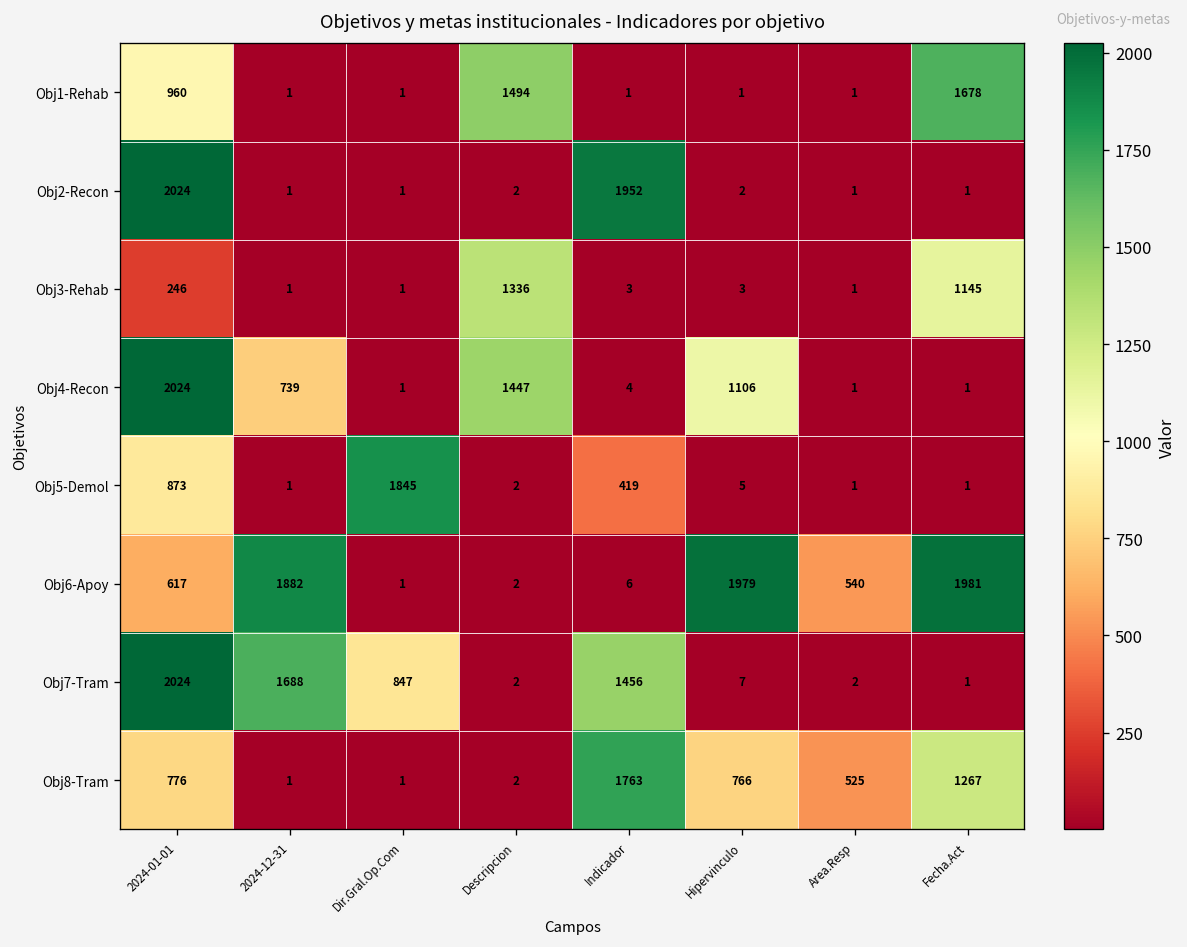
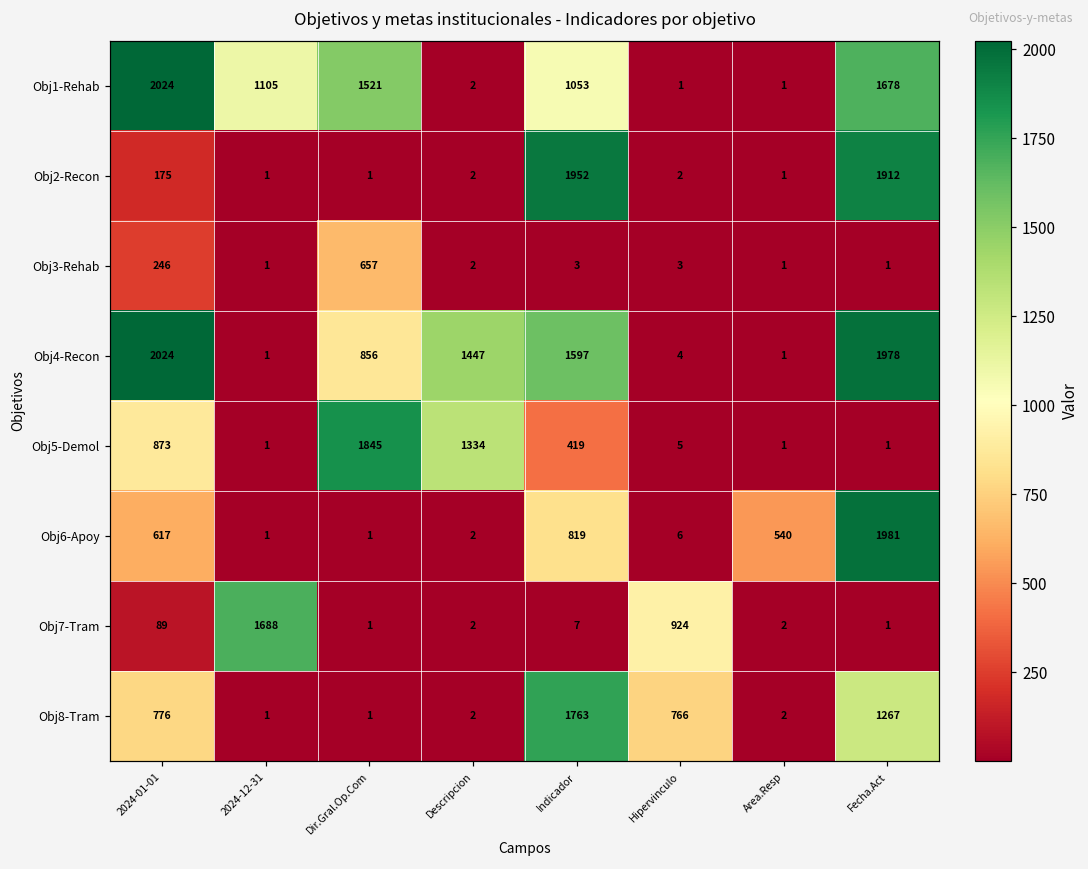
Obj1-Rehab, 2024-01-01: 960 -> 2024
Obj1-Rehab, 2024-12-31: 1 -> 1105
Obj1-Rehab, Dir.Gral.Op.Com: 1 -> 1521
Obj1-Rehab, Descripcion: 1494 -> 2
Obj1-Rehab, Indicador: 1 -> 1053
Obj2-Recon, 2024-01-01: 2024 -> 175
Obj2-Recon, Fecha.Act: 1 -> 1912
Obj3-Rehab, Dir.Gral.Op.Com: 1 -> 657
Obj3-Rehab, Descripcion: 1336 -> 2
Obj3-Rehab, Fecha.Act: 1145 -> 1
Obj4-Recon, 2024-12-31: 739 -> 1
Obj4-Recon, Dir.Gral.Op.Com: 1 -> 856
Obj4-Recon, Indicador: 4 -> 1597
Obj4-Recon, Hipervinculo: 1106 -> 4
Obj4-Recon, Fecha.Act: 1 -> 1978
Obj5-Demol, Descripcion: 2 -> 1334
Obj6-Apoy, 2024-12-31: 1882 -> 1
Obj6-Apoy, Indicador: 6 -> 819
Obj6-Apoy, Hipervinculo: 1979 -> 6
Obj7-Tram, 2024-01-01: 2024 -> 89
Obj7-Tram, Dir.Gral.Op.Com: 847 -> 1
Obj7-Tram, Indicador: 1456 -> 7
Obj7-Tram, Hipervinculo: 7 -> 924
Obj8-Tram, Area.Resp: 525 -> 2
